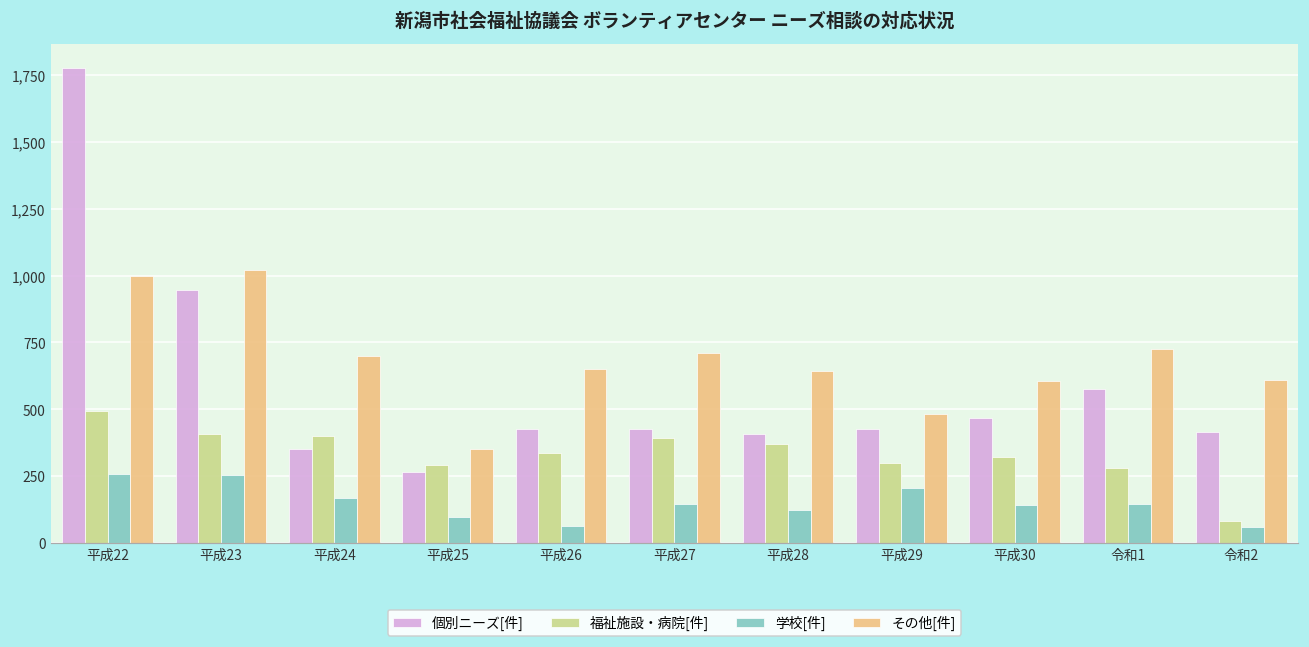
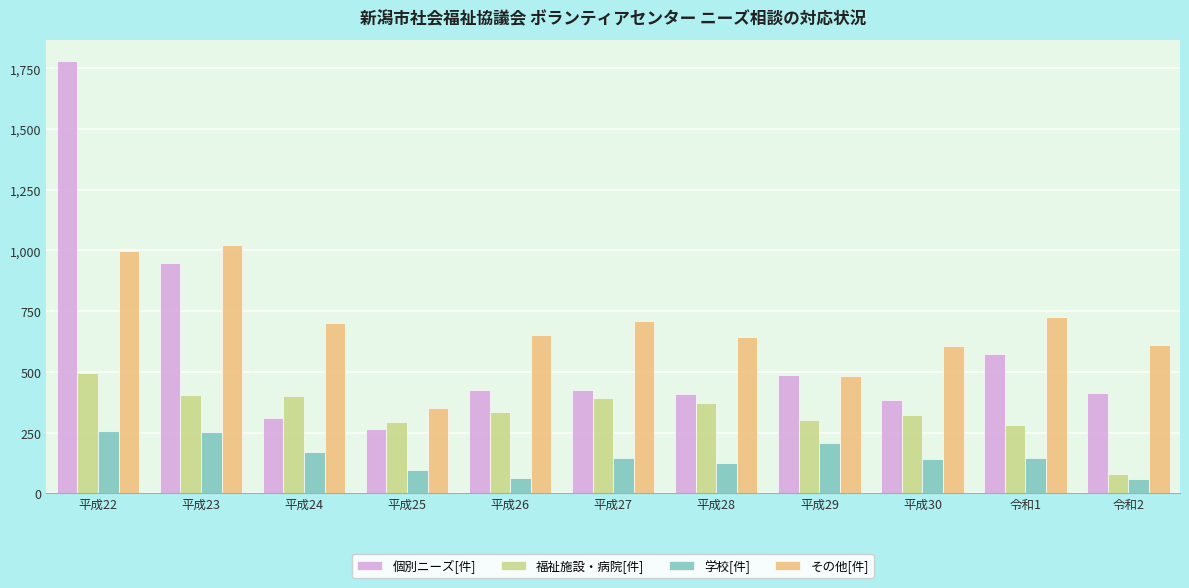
個別ニーズ[件], 平成24: 350 -> 310
個別ニーズ[件], 平成29: 430 -> 490
個別ニーズ[件], 平成30: 470 -> 380
